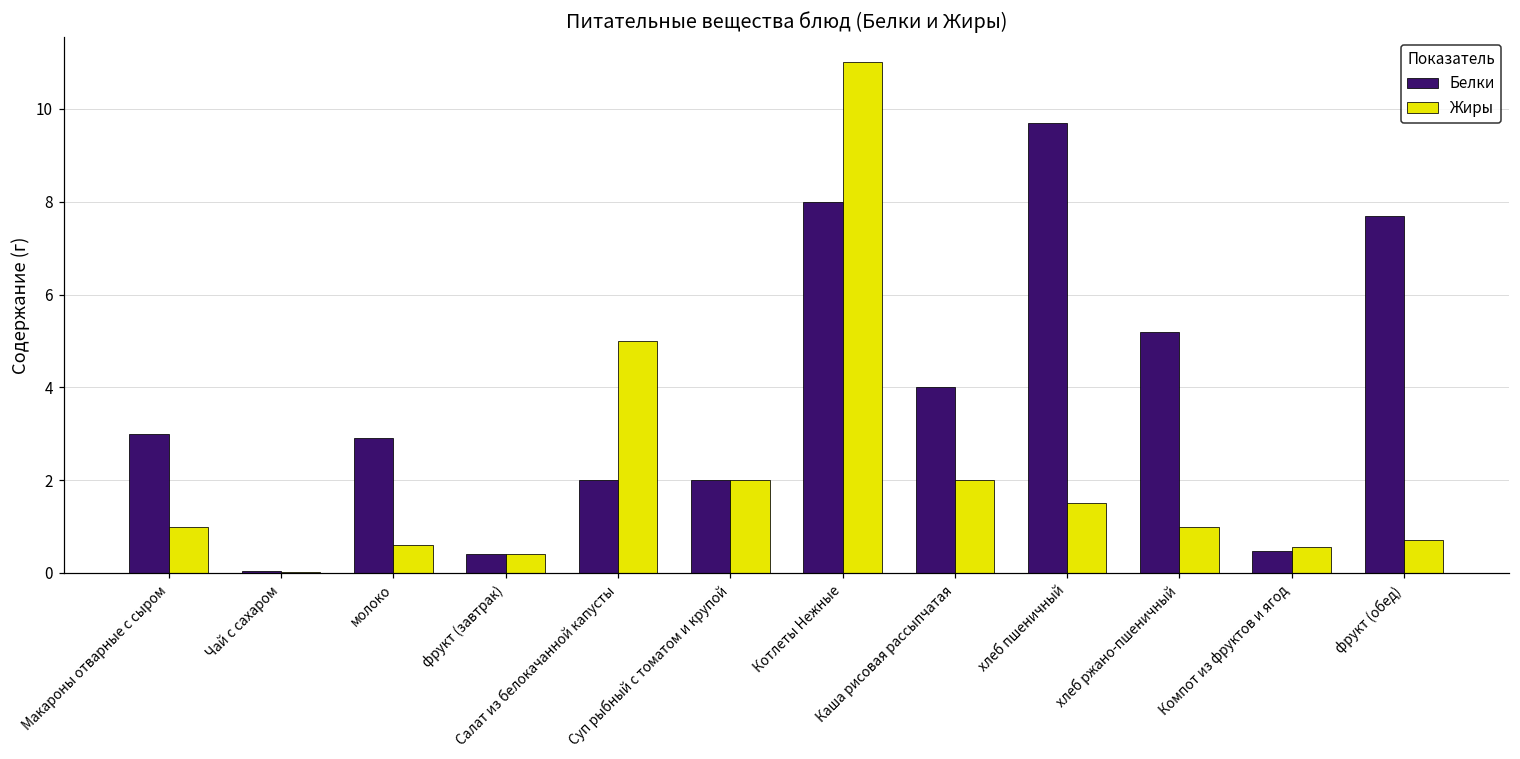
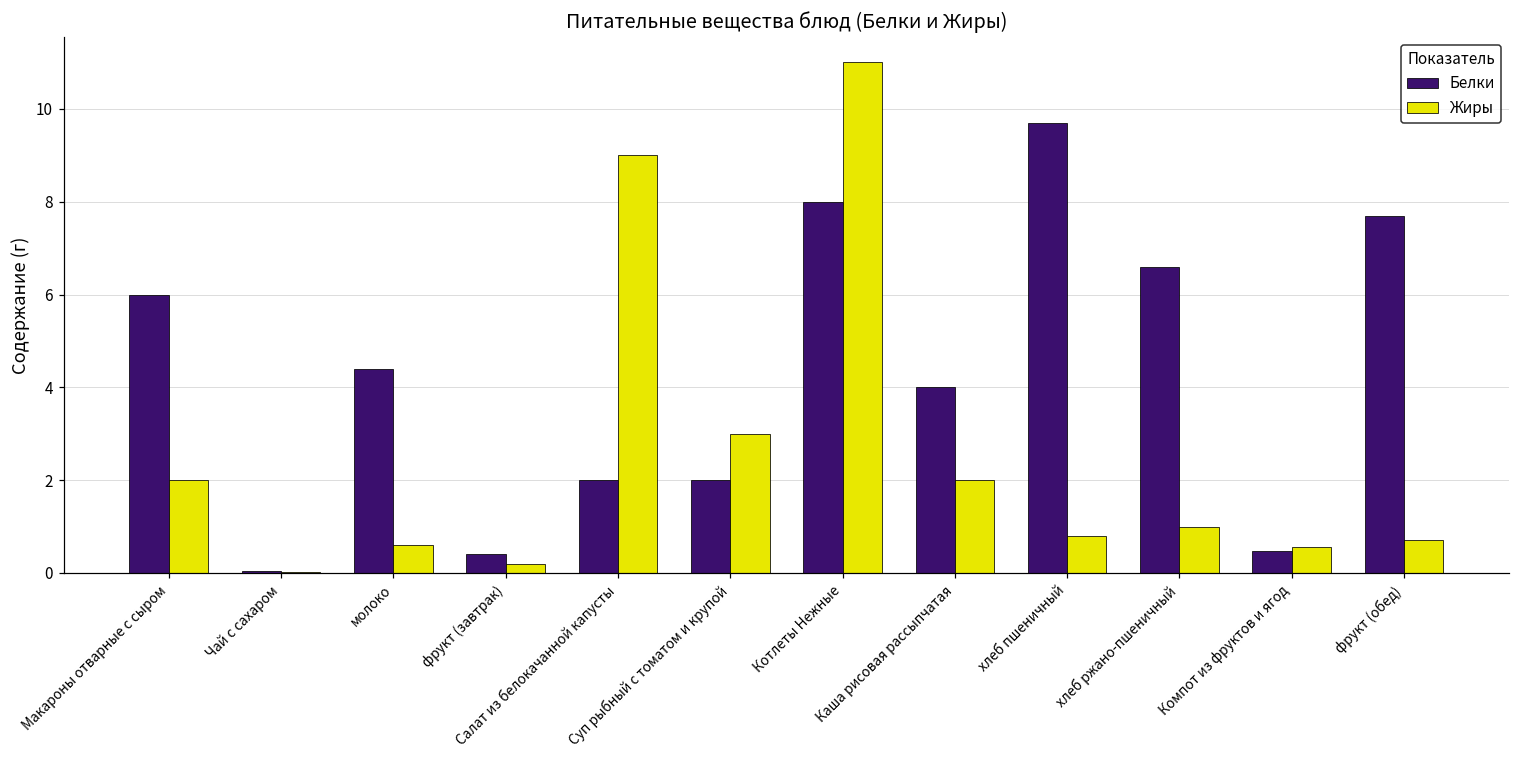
Белки, Макароны отварные с сыром: 3 -> 6
Жиры, Макароны отварные с сыром: 1 -> 2
Белки, молоко: 2.9 -> 4.4
Жиры, фрукт (завтрак): 0.4 -> 0.2
Жиры, Салат из белокачанной капусты: 5 -> 9
Жиры, Суп рыбный с томатом и крупой: 2 -> 3
Жиры, хлеб пшеничный: 1.5 -> 0.8
Белки, хлеб ржано-пшеничный: 5.2 -> 6.6
